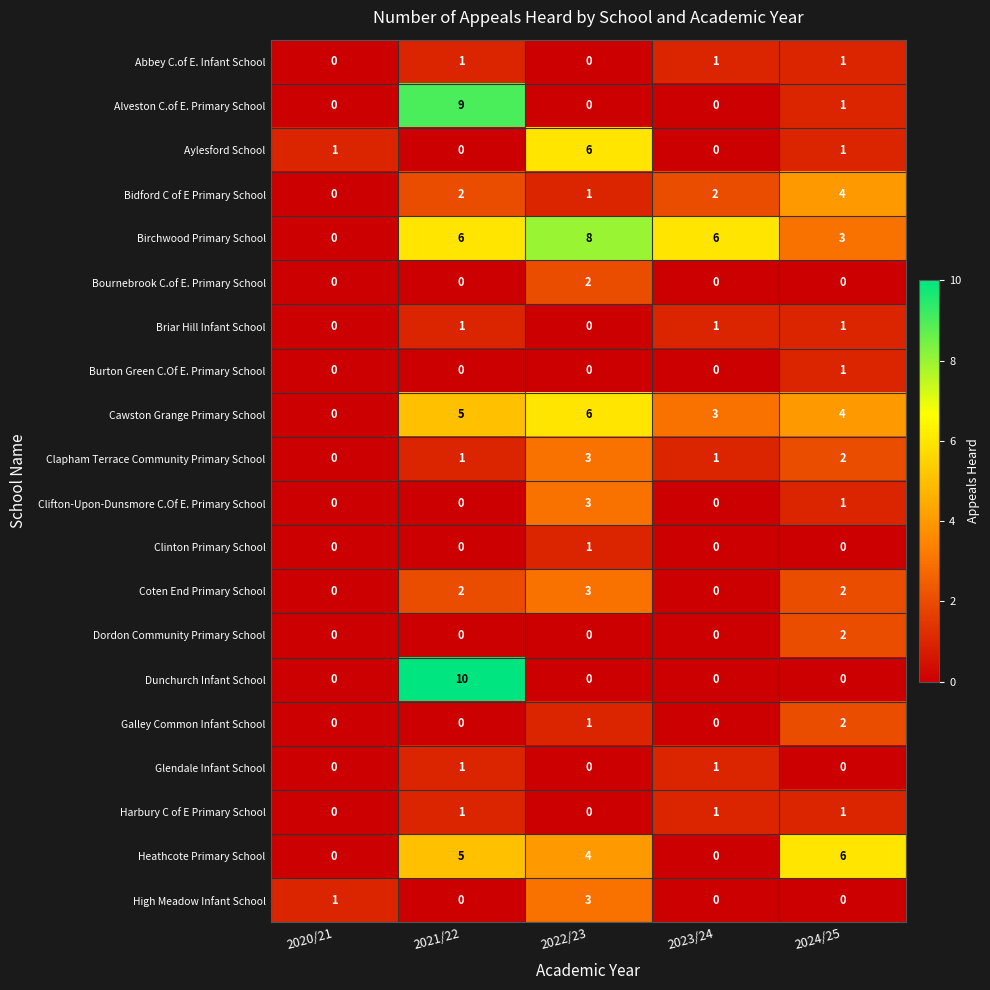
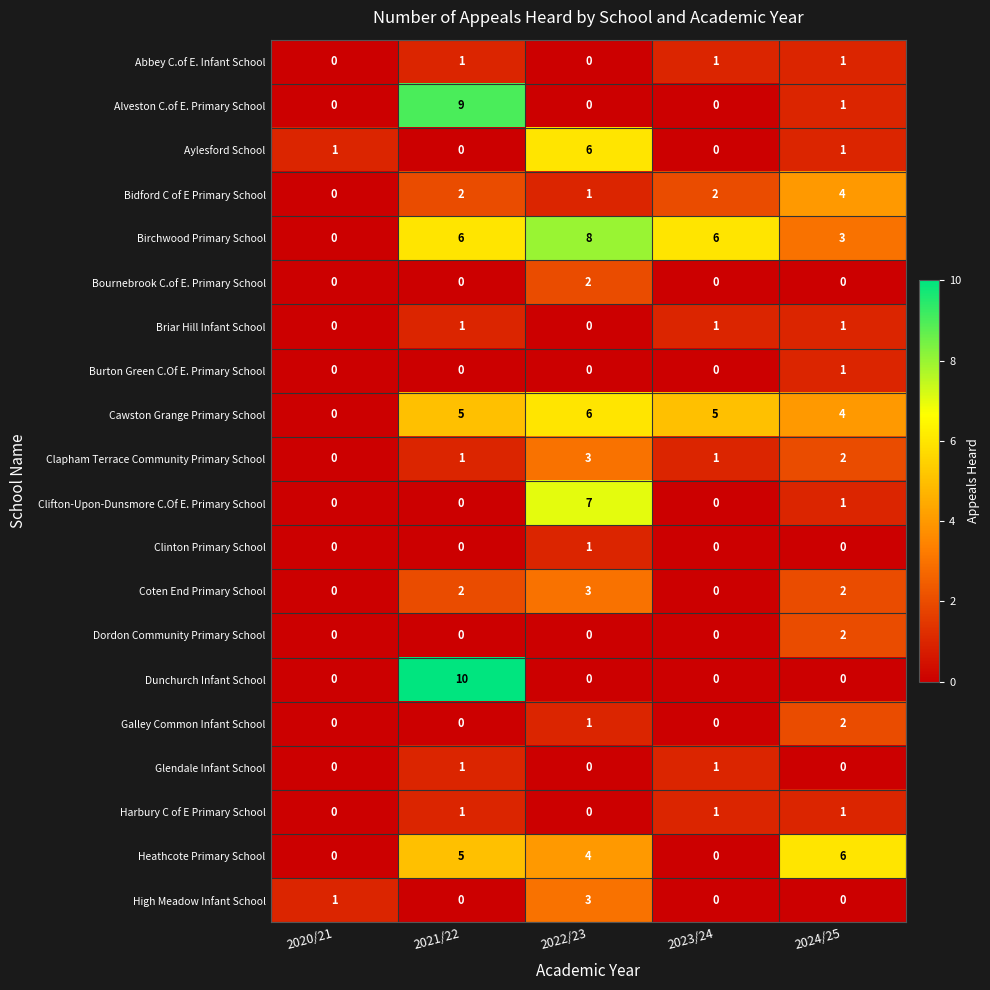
Cawston Grange Primary School, 2023/24: 3 -> 5
Clifton-Upon-Dunsmore C.Of E. Primary School, 2022/23: 3 -> 7
